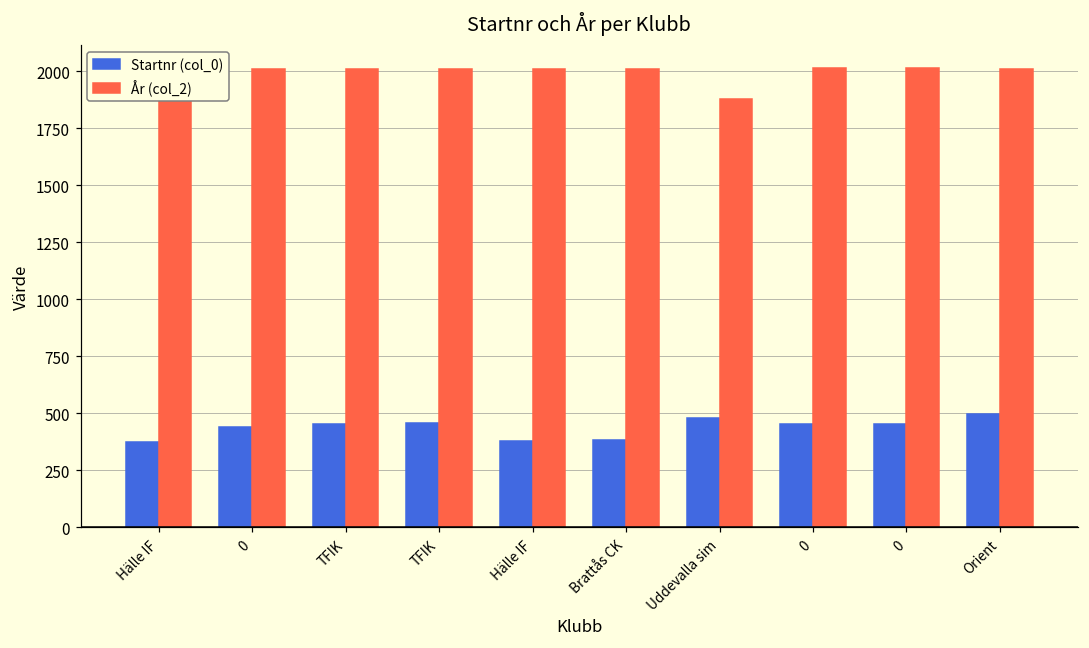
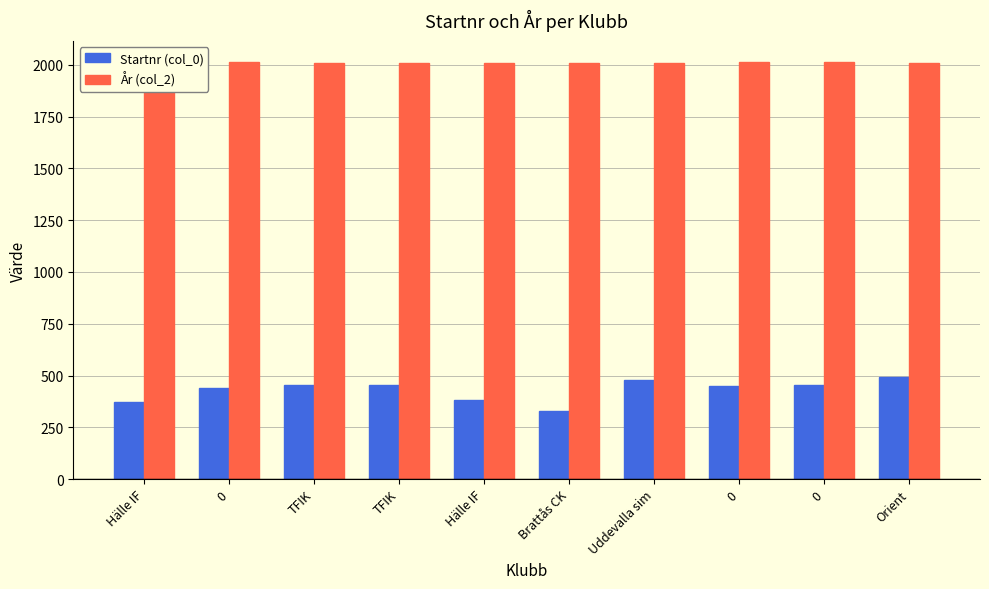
Startnr (col_0), Brattås CK: 380 -> 330
År (col_2), Uddevalla sim: 1880 -> 2010
